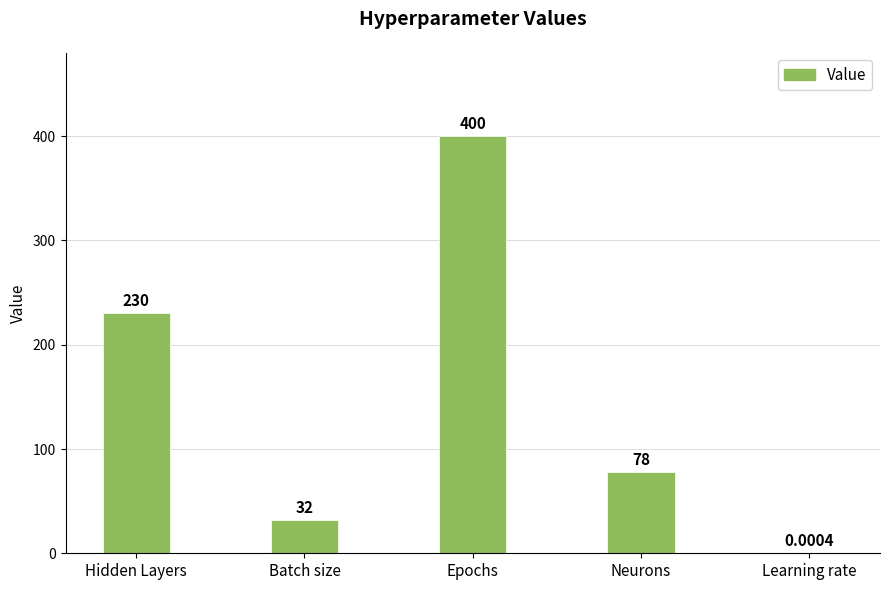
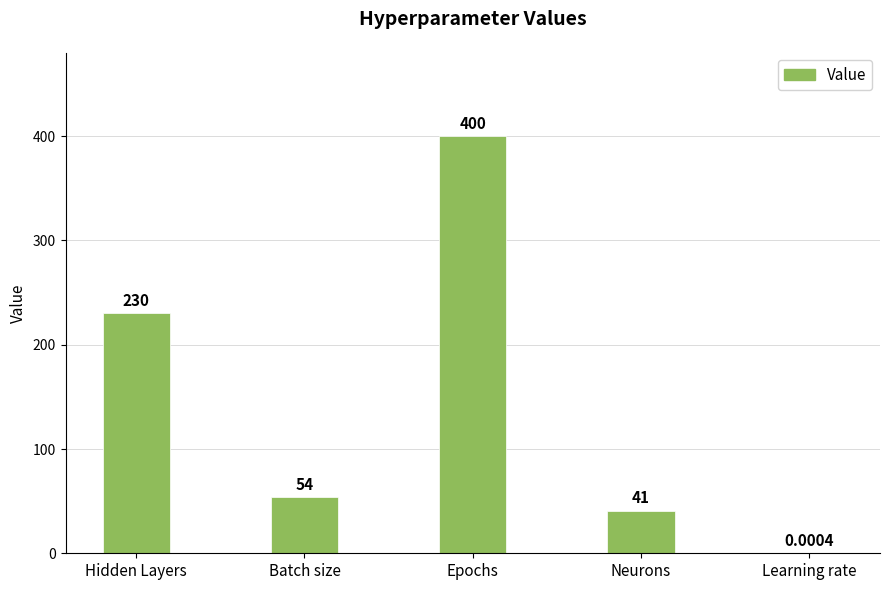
Batch size: 32 -> 54
Neurons: 78 -> 41
